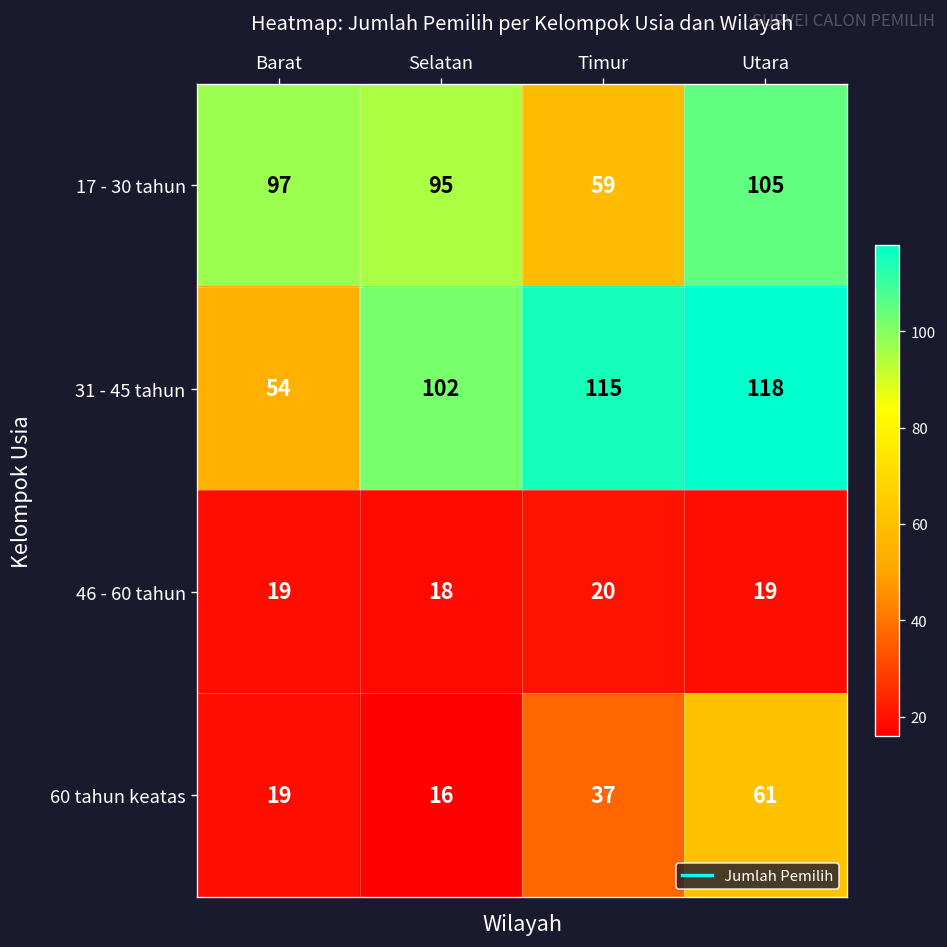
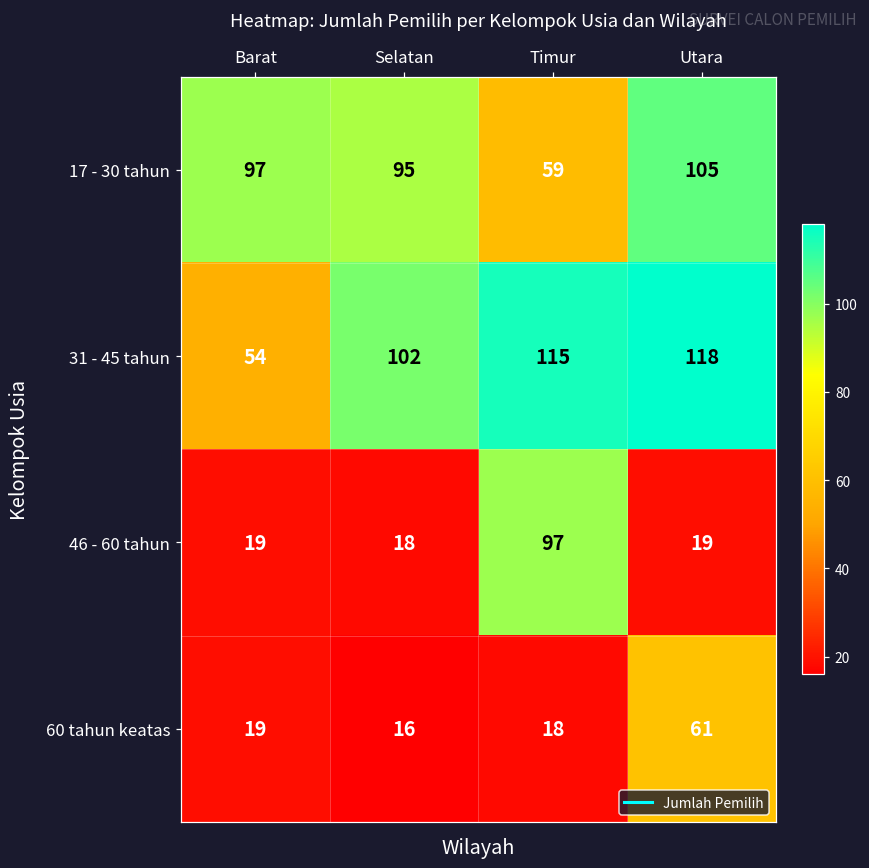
46 - 60 tahun, Timur: 20 -> 97
60 tahun keatas, Timur: 37 -> 18
